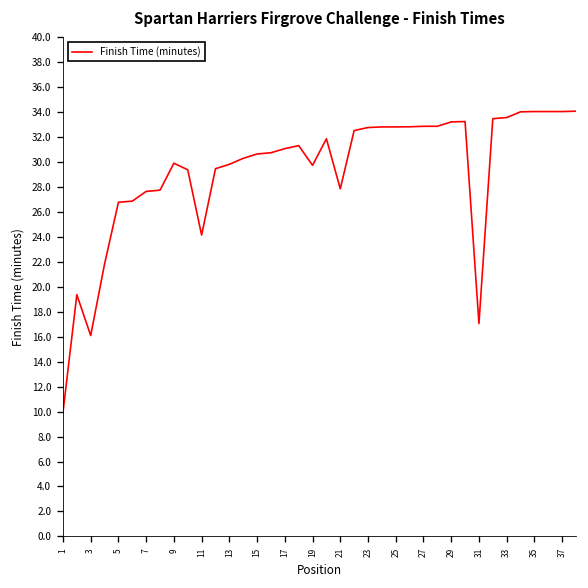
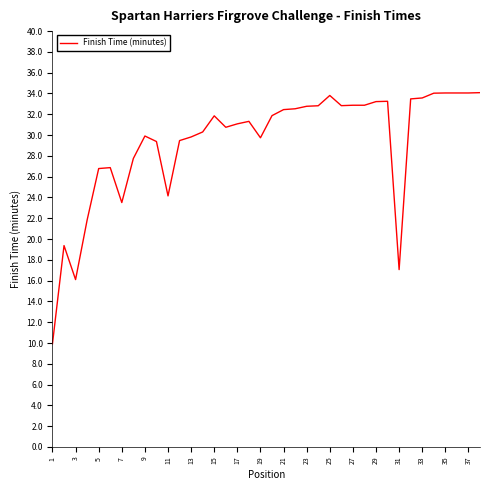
7: 27.7 -> 23.5
15: 30.7 -> 31.9
21: 27.9 -> 32.5
25: 32.8 -> 33.8
